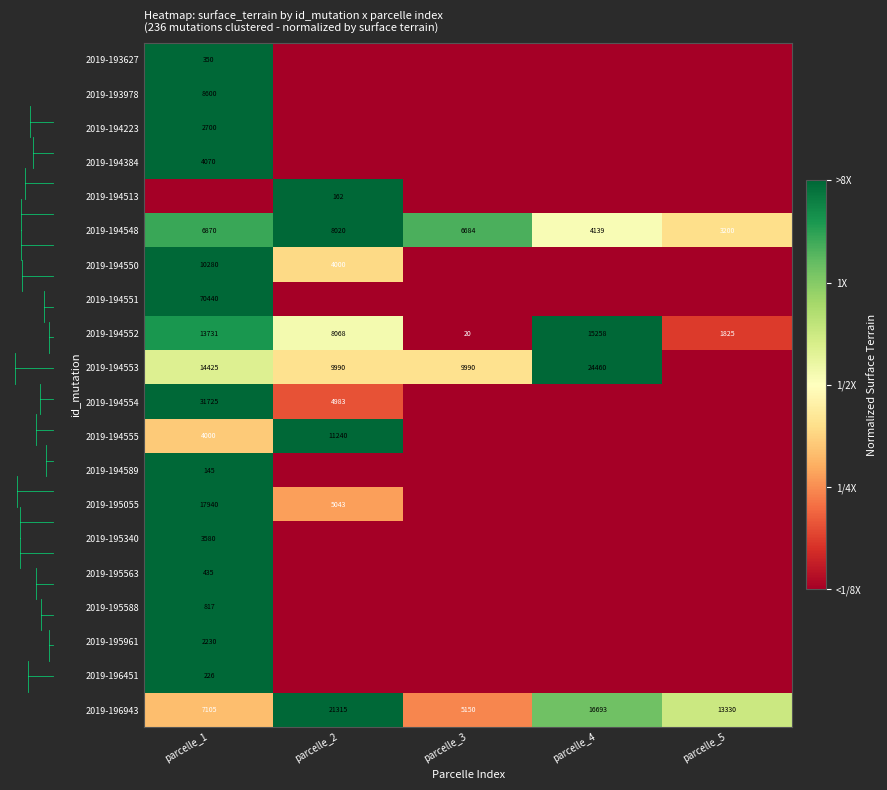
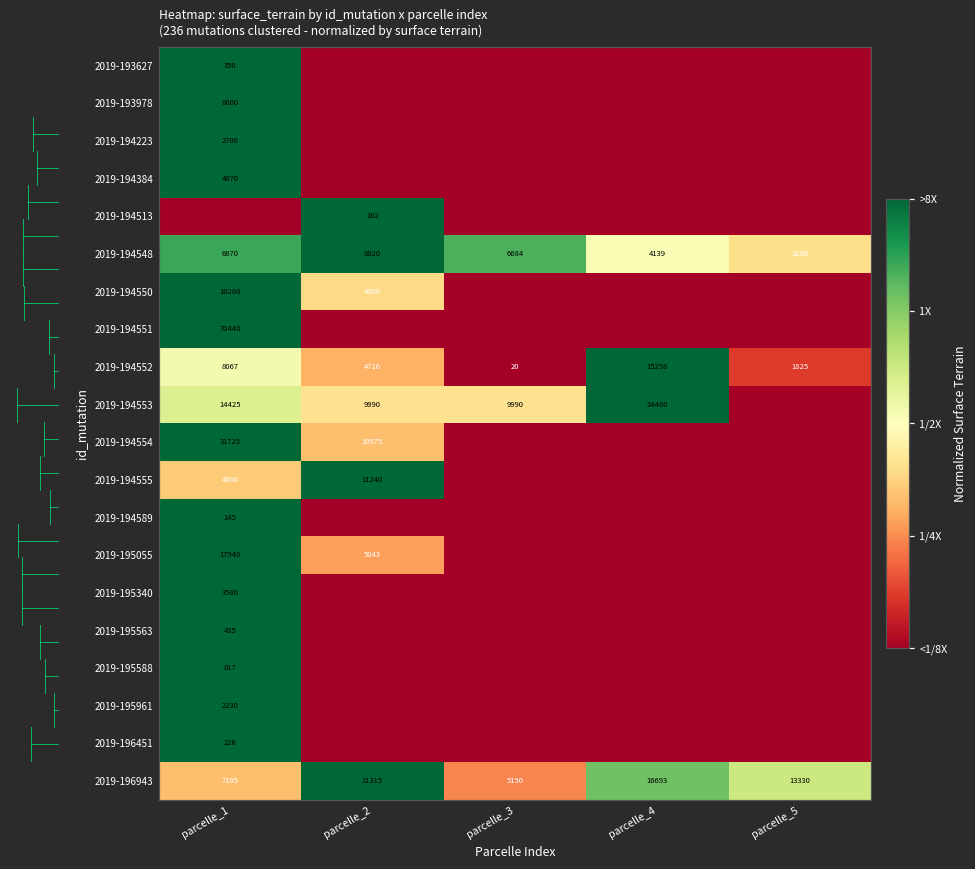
Heatmap: surface_terrain by id_mutation x parcelle index (236 mutations clustered - normalized by surface terrain), 2019-194552, parcelle_1: 13731 -> 8067
Heatmap: surface_terrain by id_mutation x parcelle index (236 mutations clustered - normalized by surface terrain), 2019-194552, parcelle_2: 8068 -> 4716
Heatmap: surface_terrain by id_mutation x parcelle index (236 mutations clustered - normalized by surface terrain), 2019-194554, parcelle_2: 4983 -> 10575
